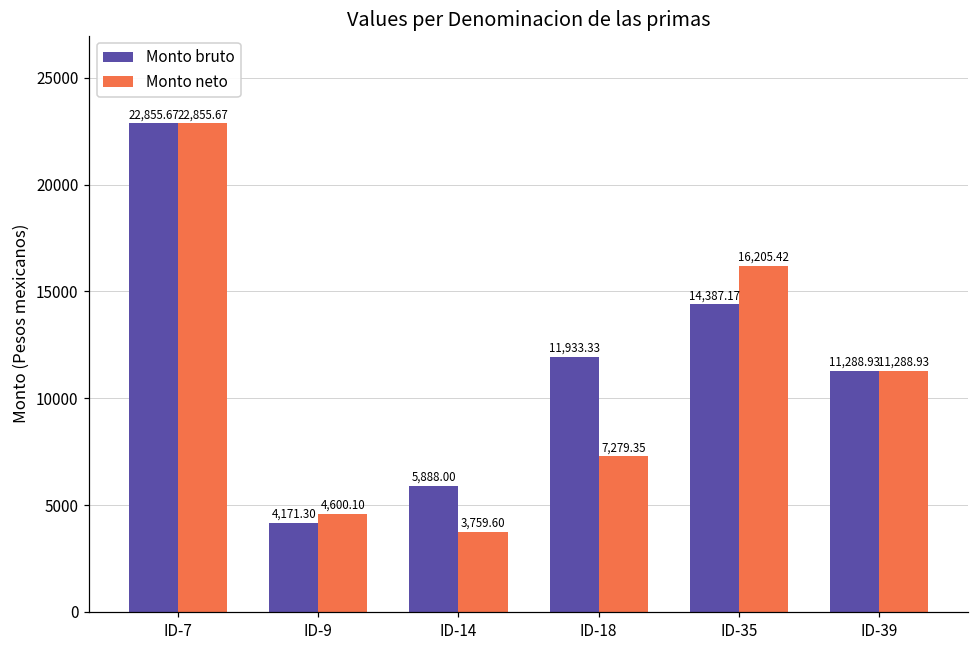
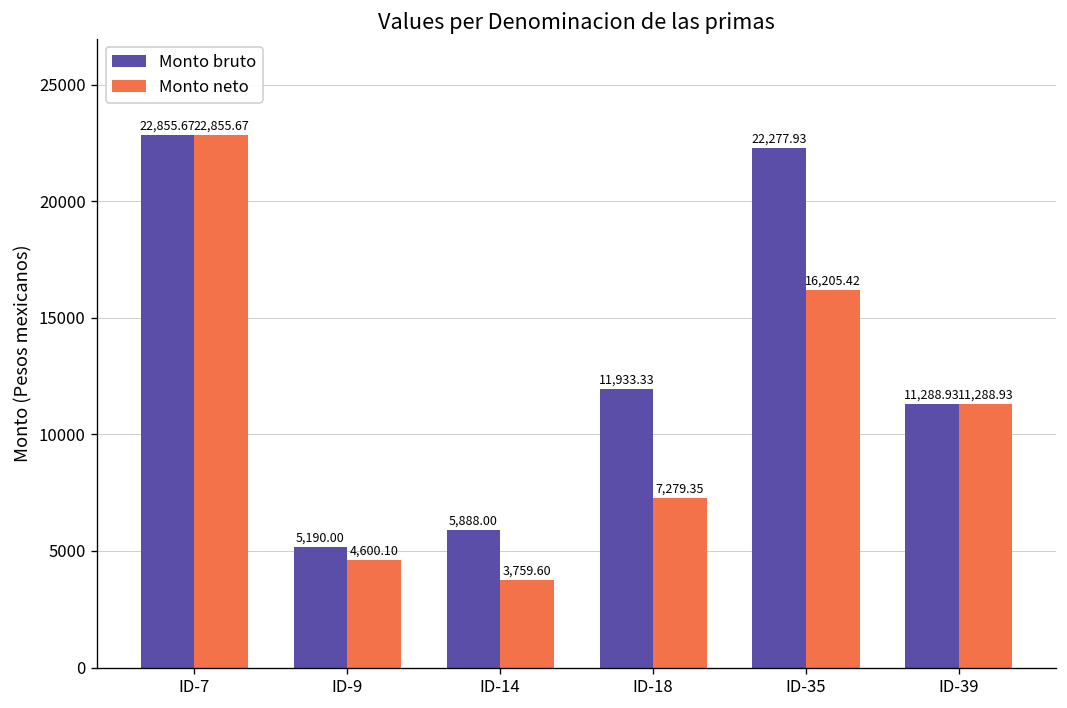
Monto bruto, ID-9: 4,171.30 -> 5,190.00
Monto bruto, ID-35: 14,387.17 -> 22,277.93
